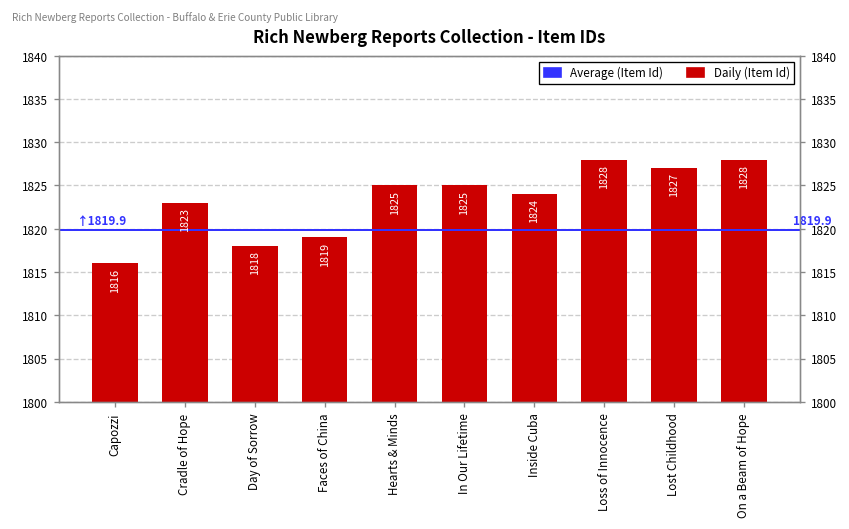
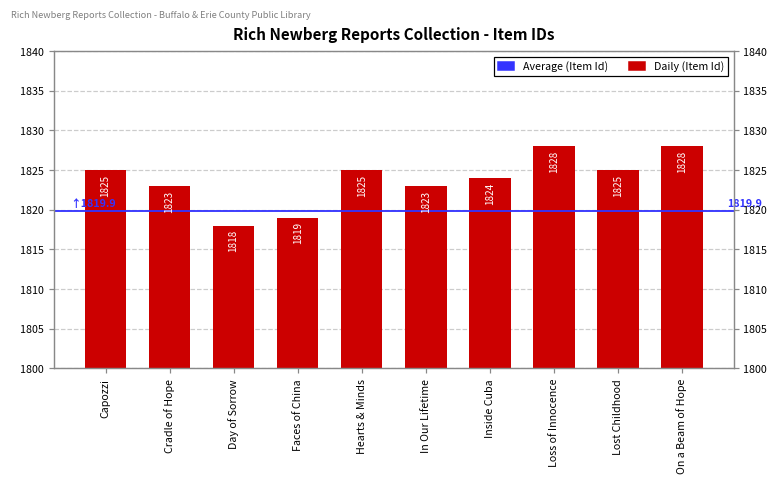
Capozzi: 1816 -> 1825
In Our Lifetime: 1825 -> 1823
Lost Childhood: 1827 -> 1825
